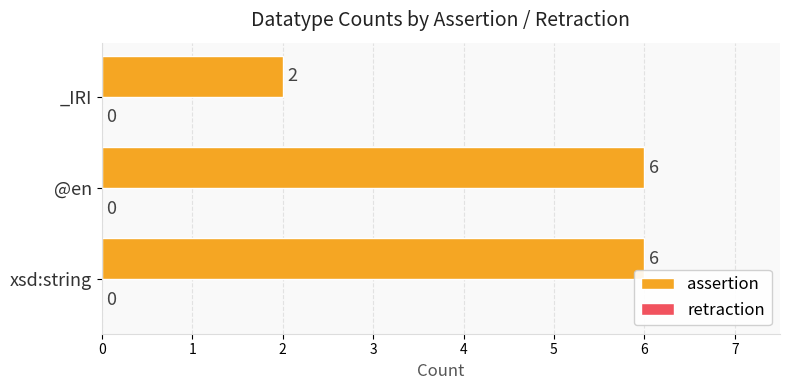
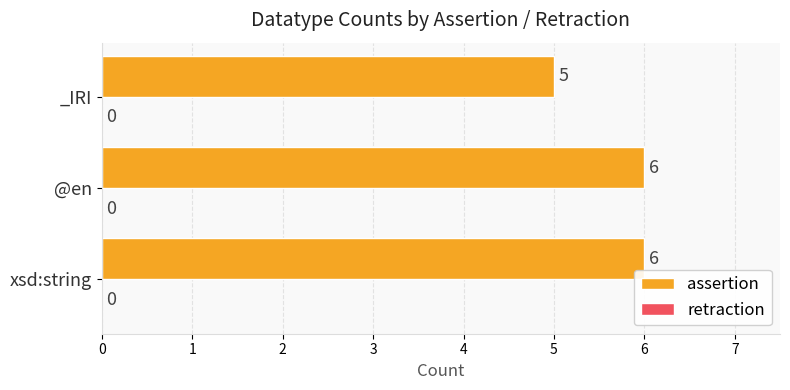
assertion, _IRI: 2 -> 5
